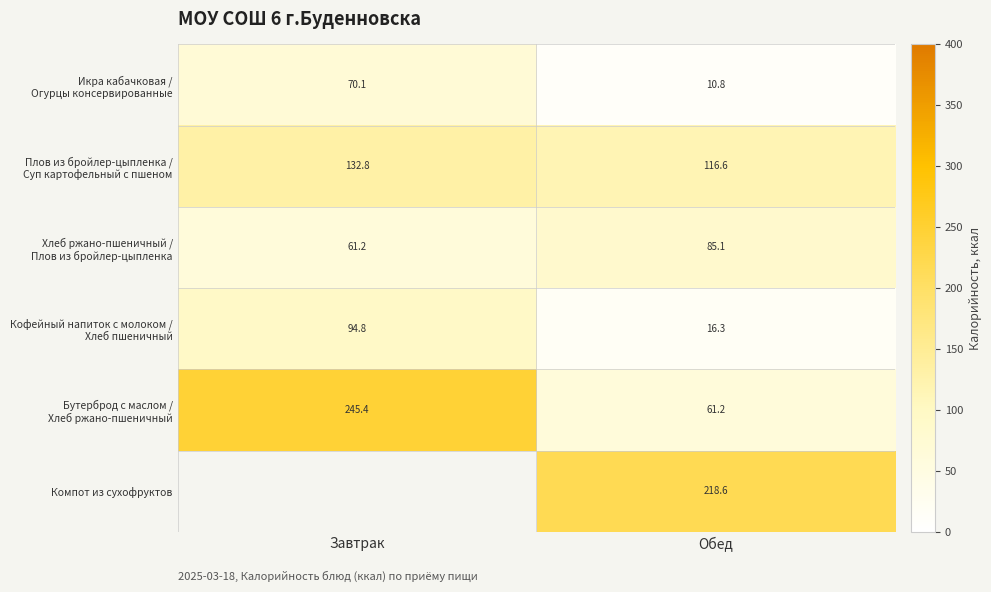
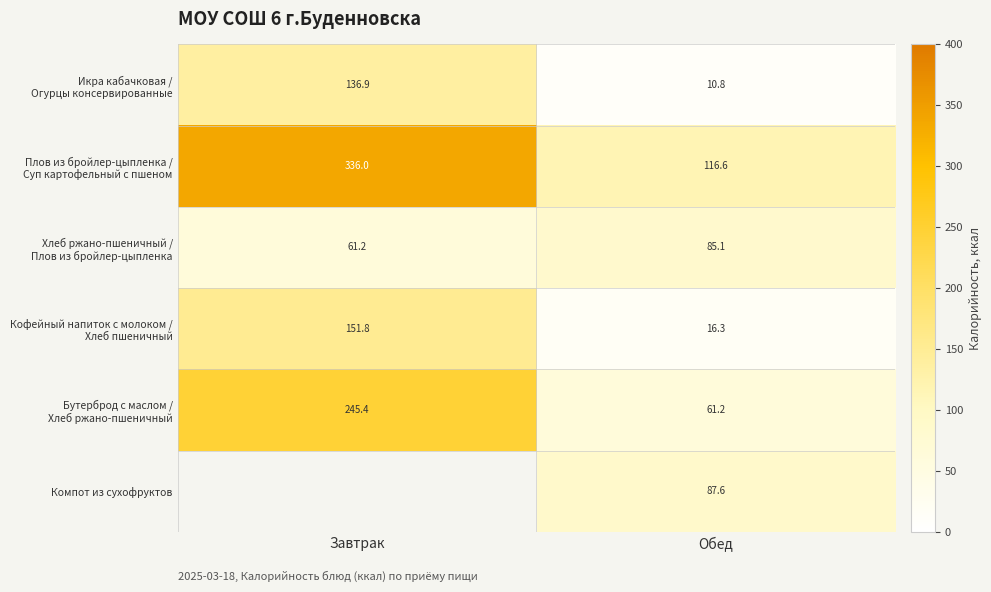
Икра кабачковая / Огурцы консервированные, Завтрак: 70.1 -> 136.9
Плов из бройлер-цыпленка / Суп картофельный с пшеном, Завтрак: 132.8 -> 336.0
Кофейный напиток с молоком / Хлеб пшеничный, Завтрак: 94.8 -> 151.8
Компот из сухофруктов, Обед: 218.6 -> 87.6
